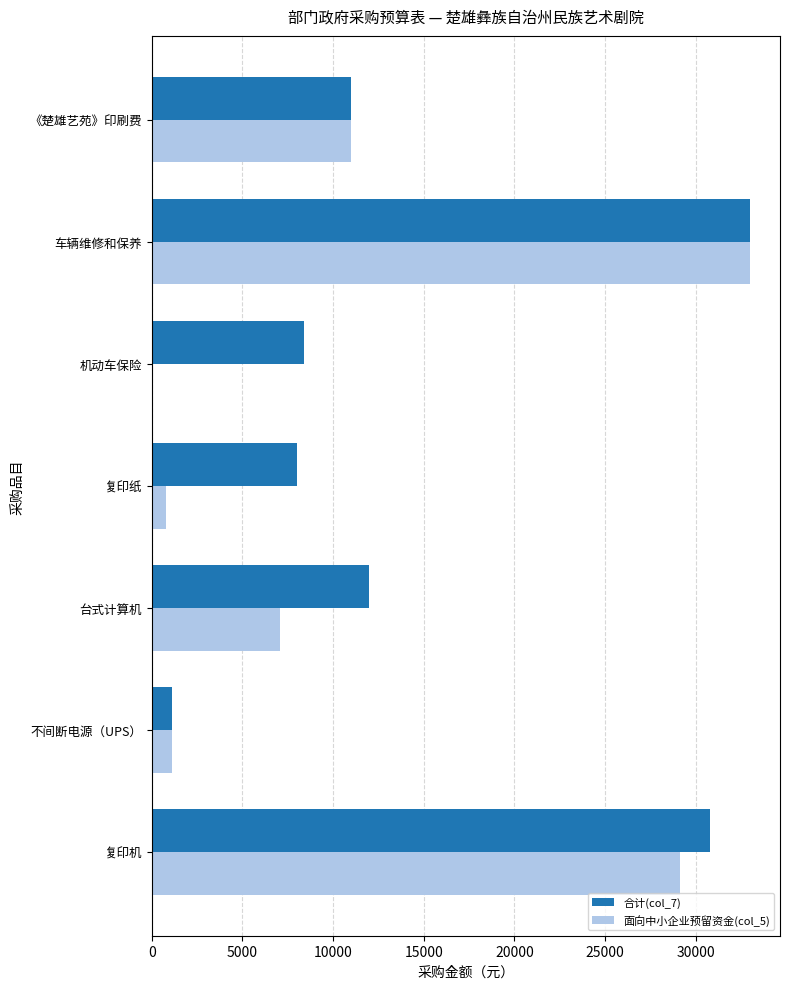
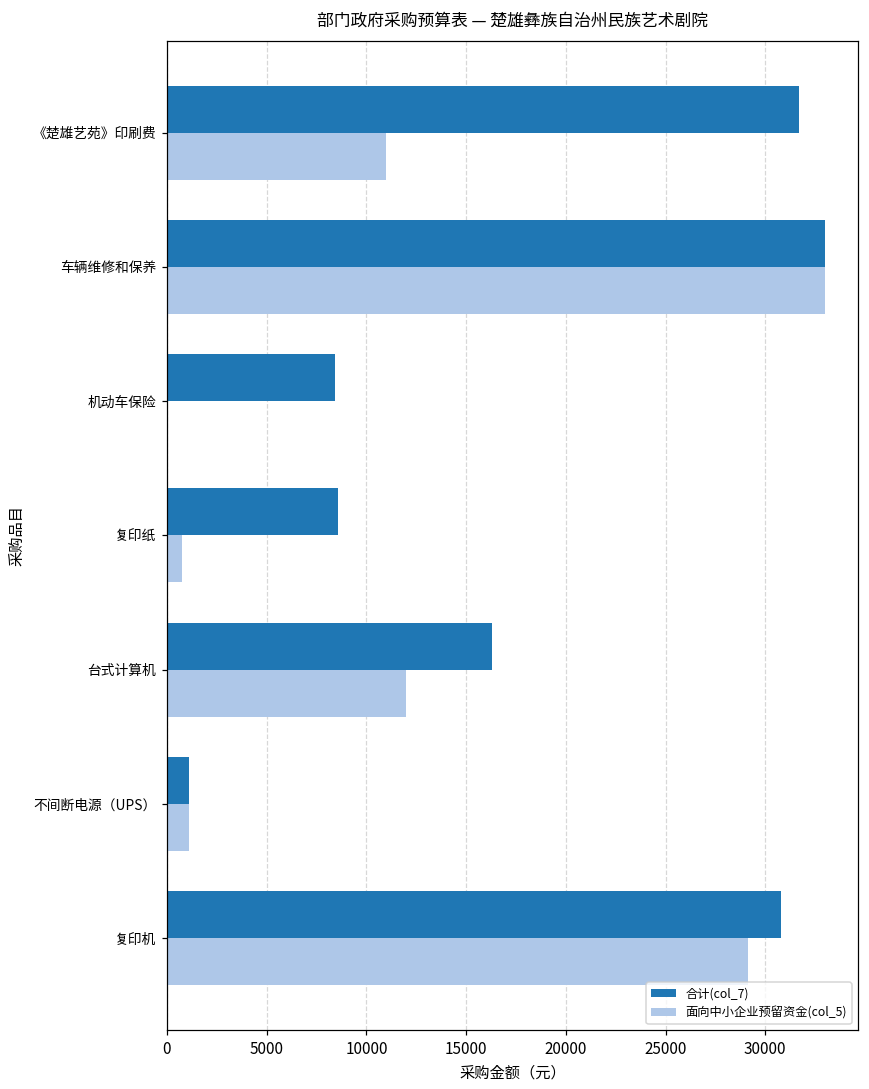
合计(col_7), 《楚雄艺苑》印刷费: 11000 -> 31700
合计(col_7), 复印纸: 8000 -> 8600
合计(col_7), 台式计算机: 12000 -> 16300
面向中小企业预留资金(col_5), 台式计算机: 7100 -> 12000
